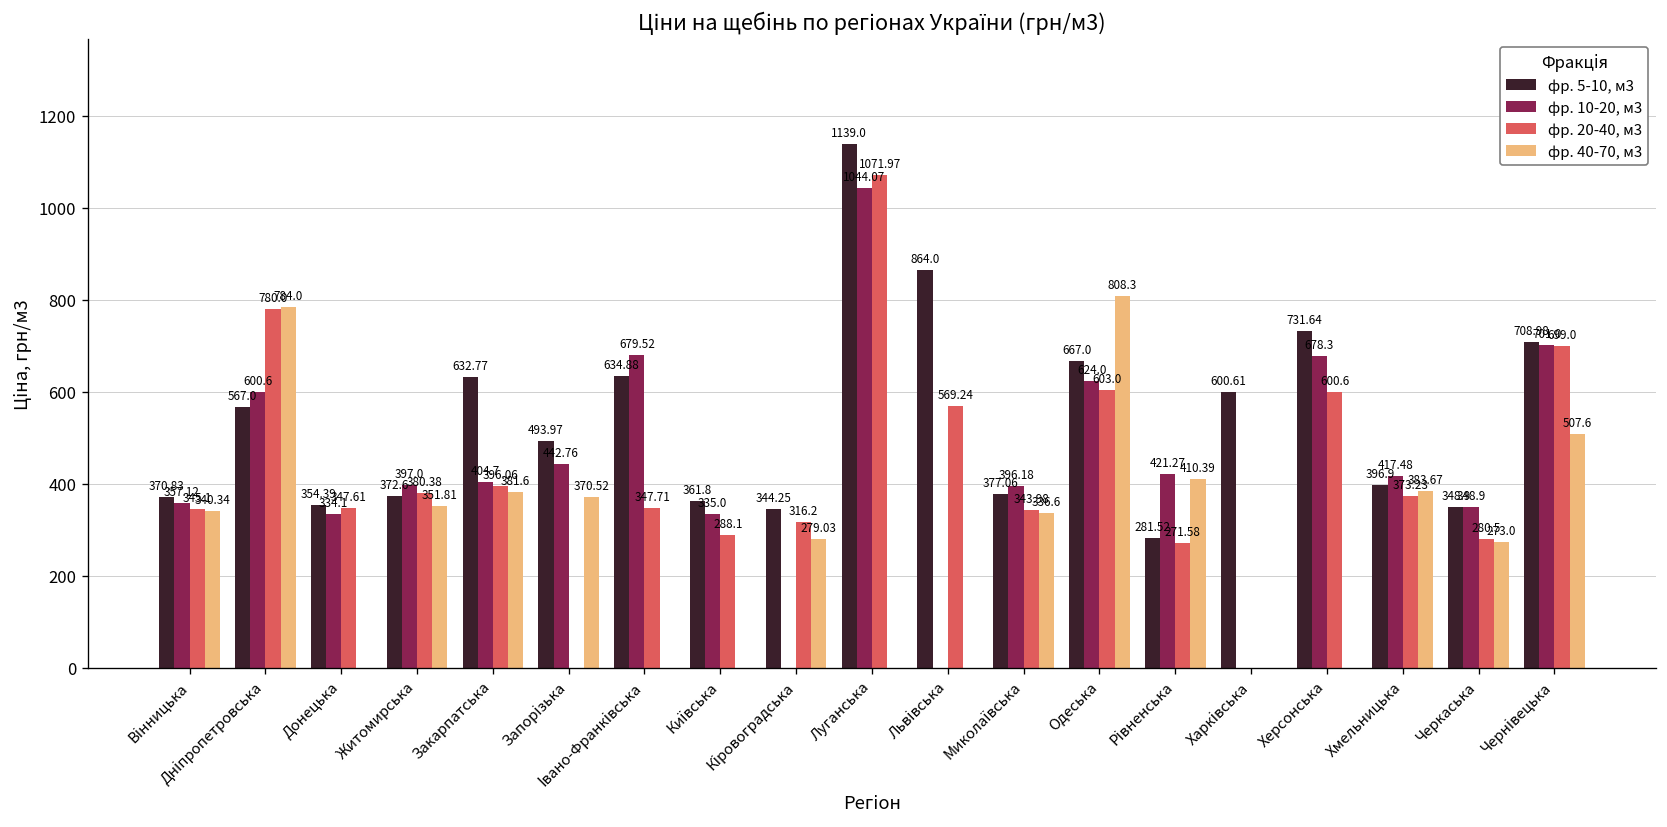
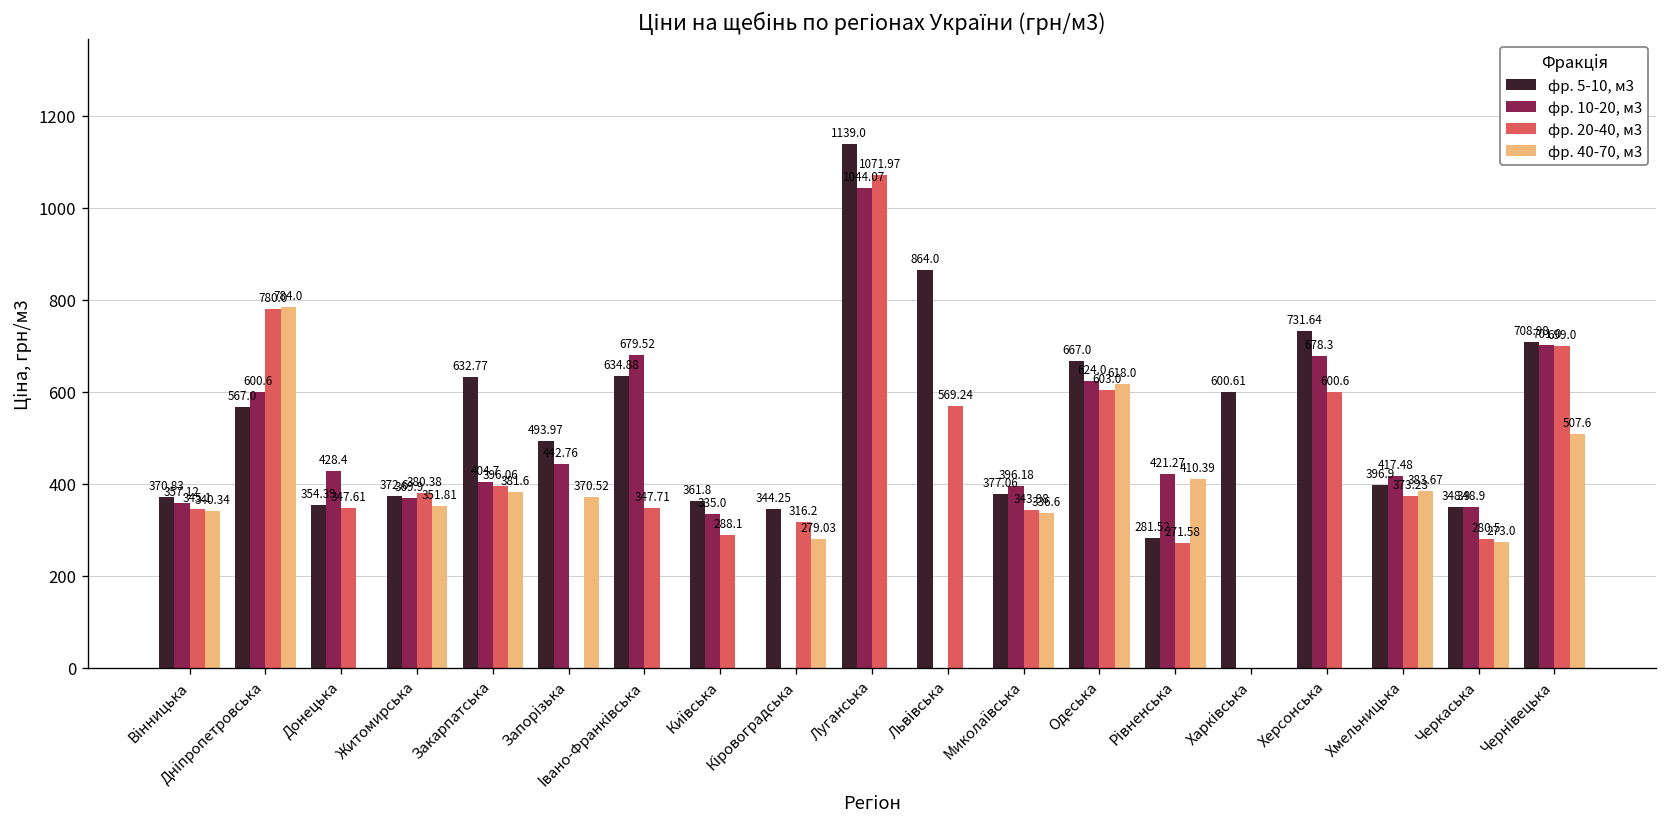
фр. 10-20, м3, Донецька: 334.1 -> 428.4
фр. 10-20, м3, Житомирська: 397.0 -> 369.9
фр. 40-70, м3, Одеська: 808.3 -> 618.0
